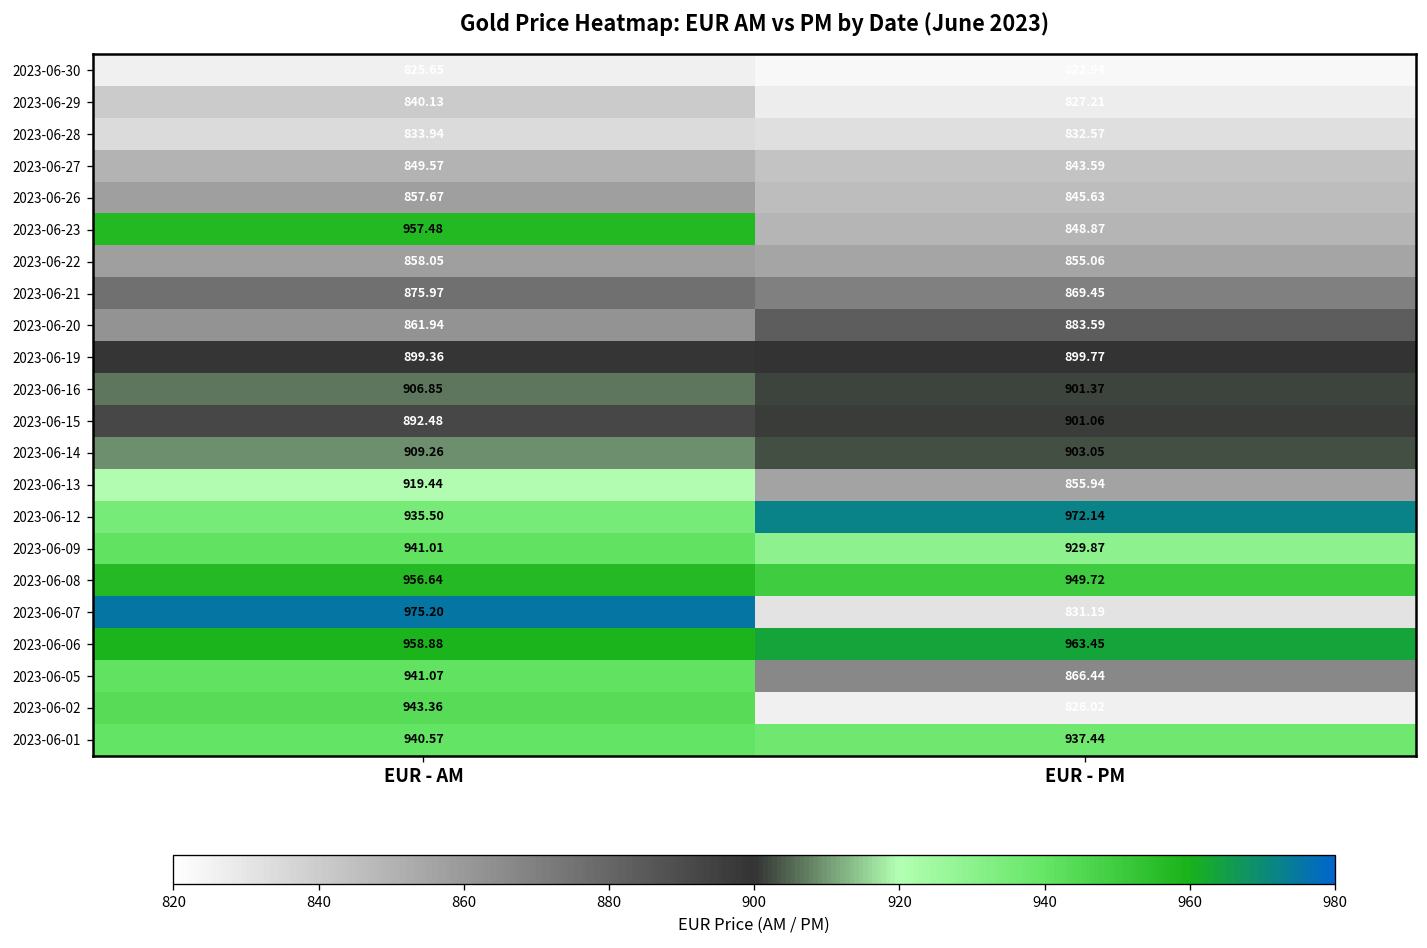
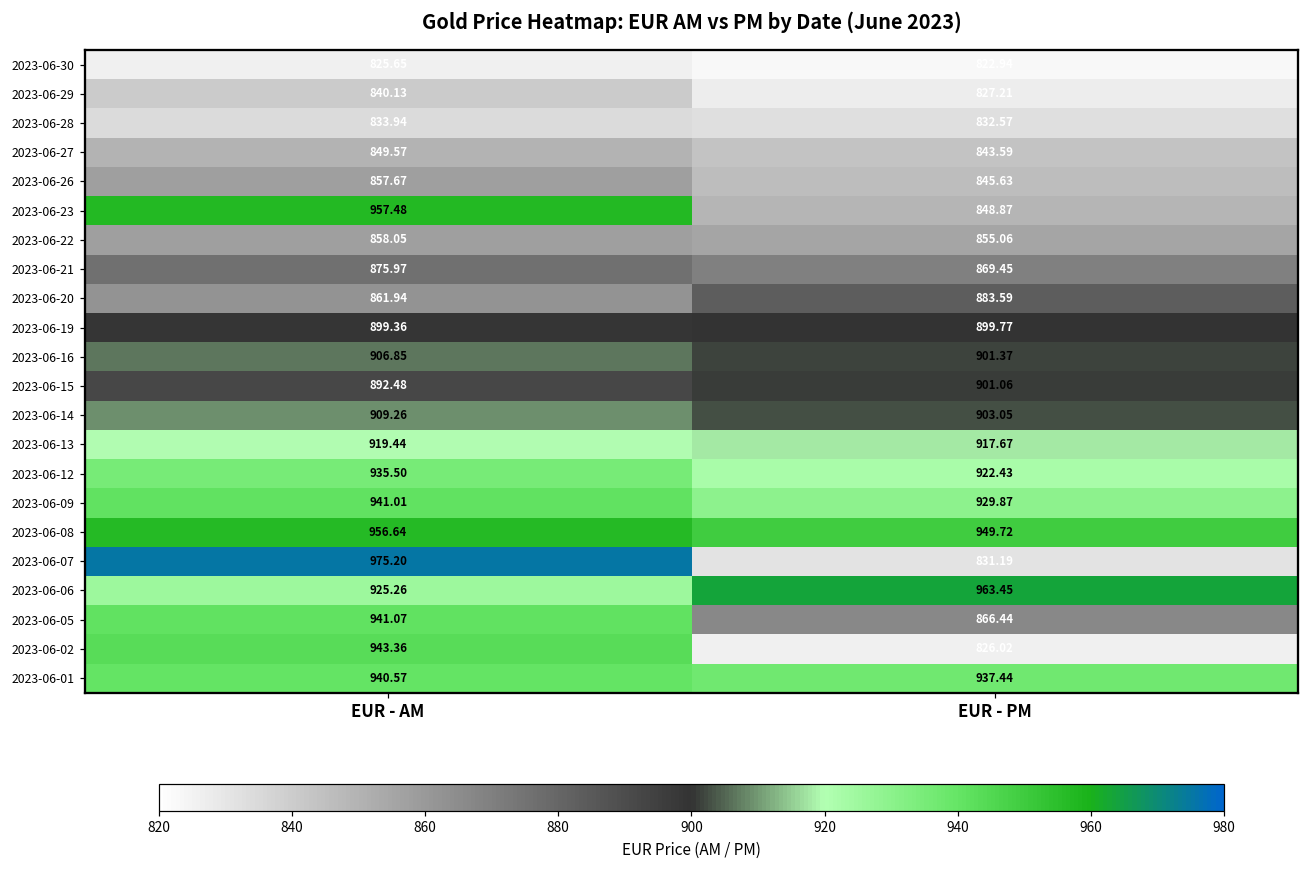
2023-06-13, EUR - PM: 855.94 -> 917.67
2023-06-12, EUR - PM: 972.14 -> 922.43
2023-06-06, EUR - AM: 958.88 -> 925.26
